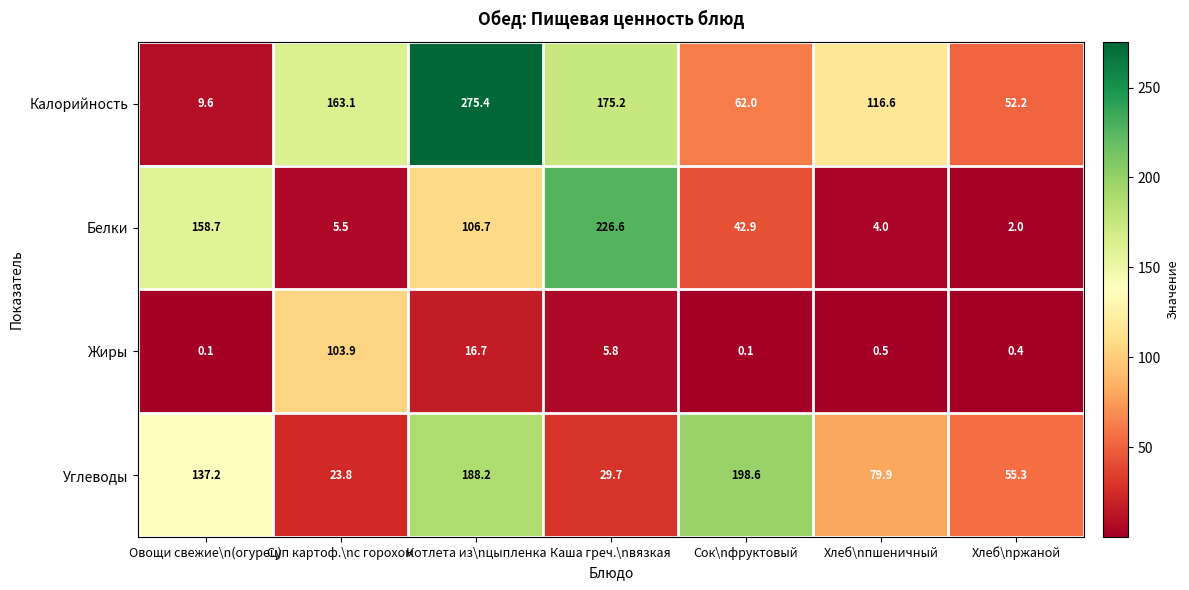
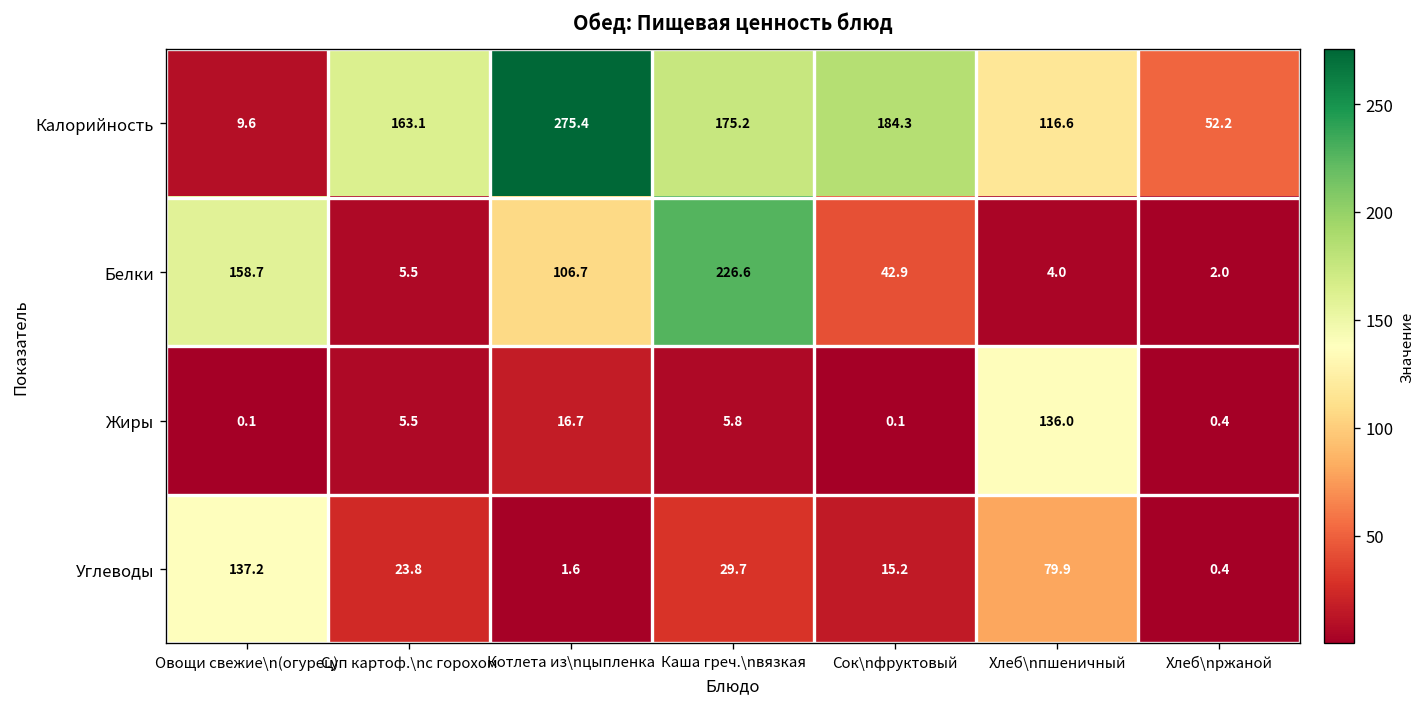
Калорийность, Сок\nфруктовый: 62.0 -> 184.3
Жиры, Суп картоф.\nс горохом: 103.9 -> 5.5
Жиры, Хлеб\nпшеничный: 0.5 -> 136.0
Углеводы, Котлета из\nцыпленка: 188.2 -> 1.6
Углеводы, Сок\nфруктовый: 198.6 -> 15.2
Углеводы, Хлеб\nржаной: 55.3 -> 0.4
